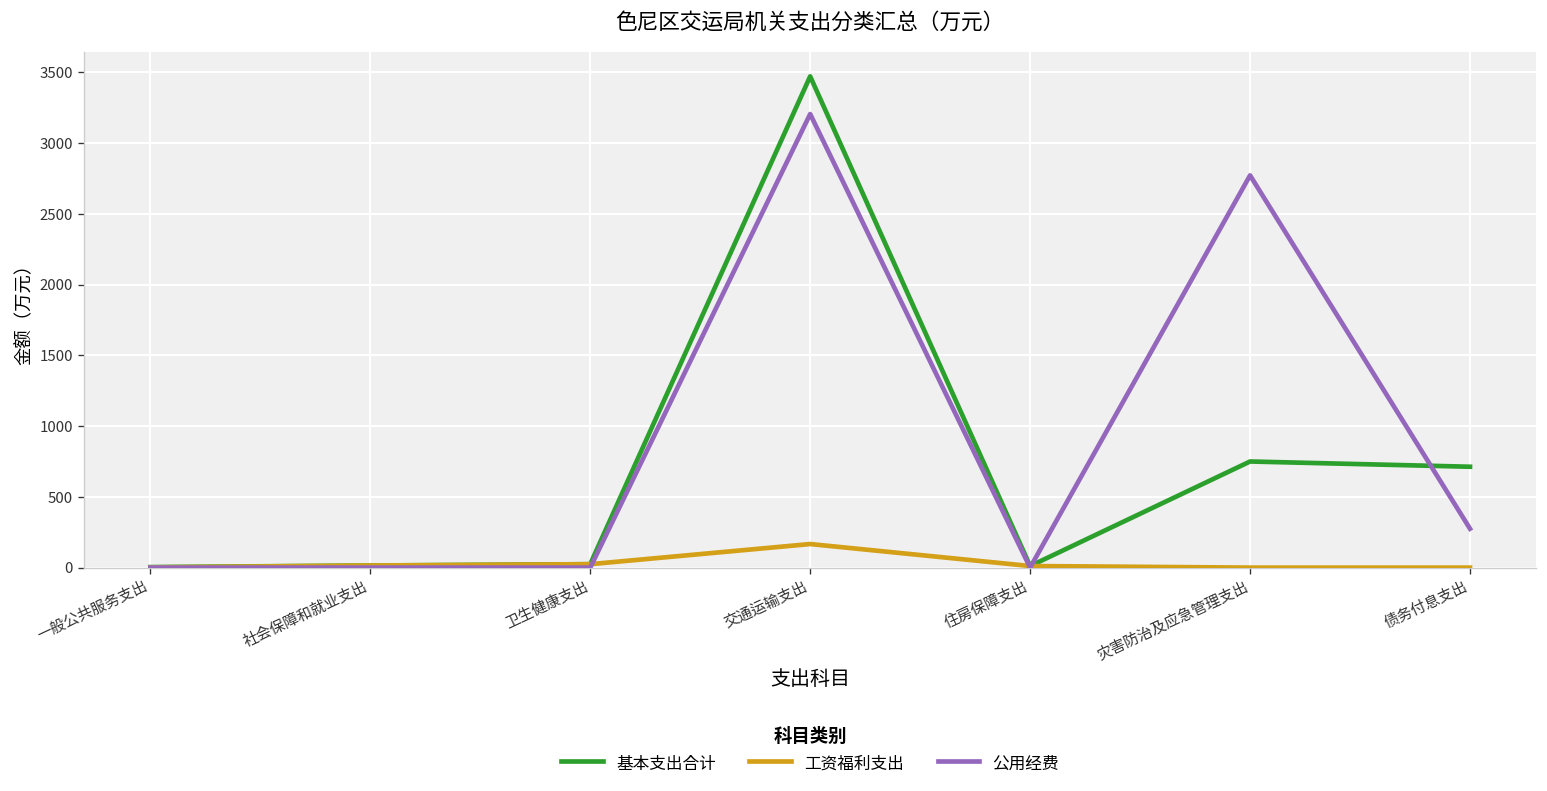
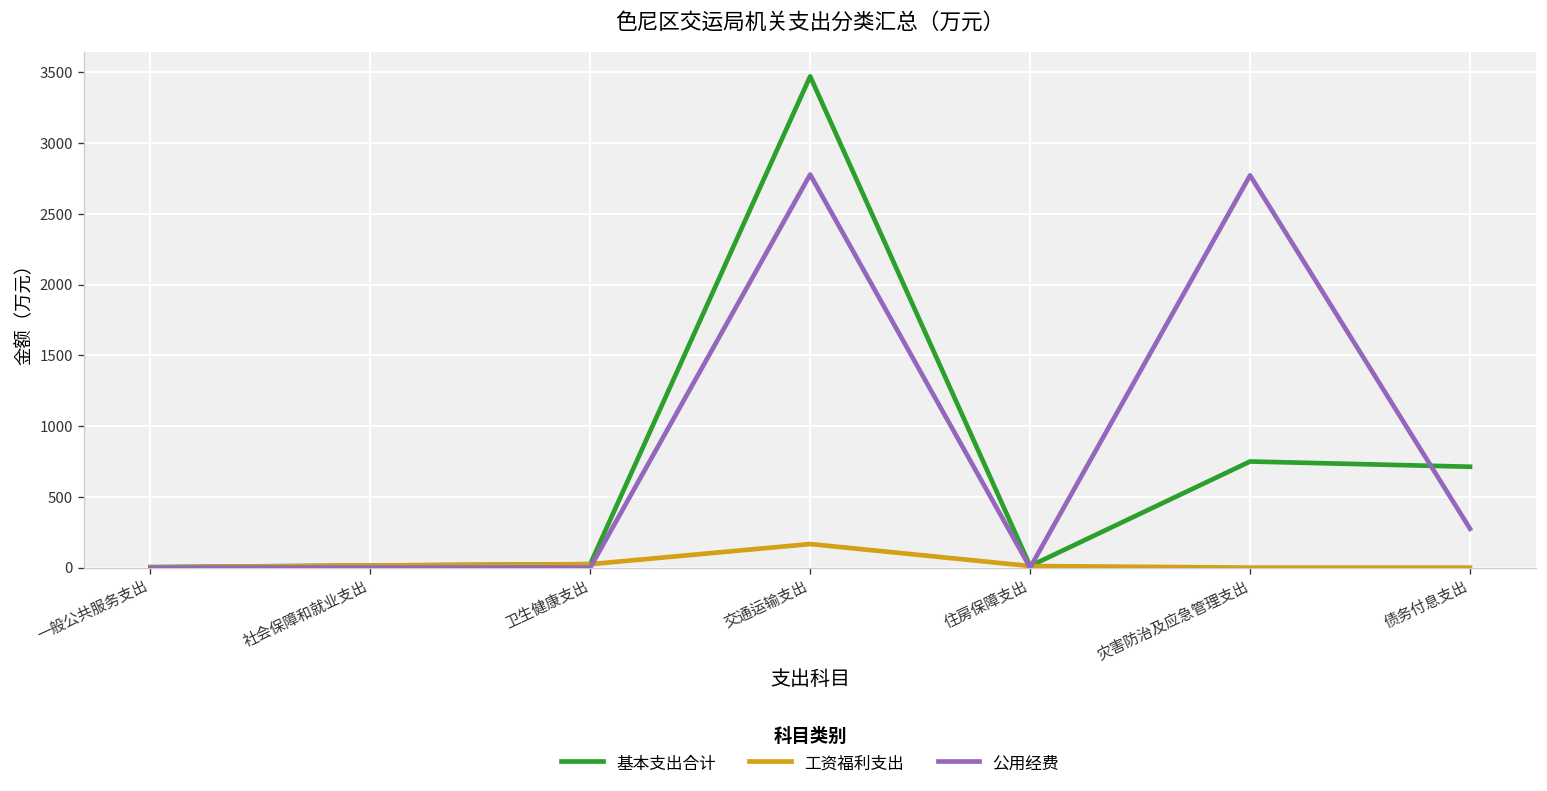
公用经费, 交通运输支出: 3200 -> 2780
